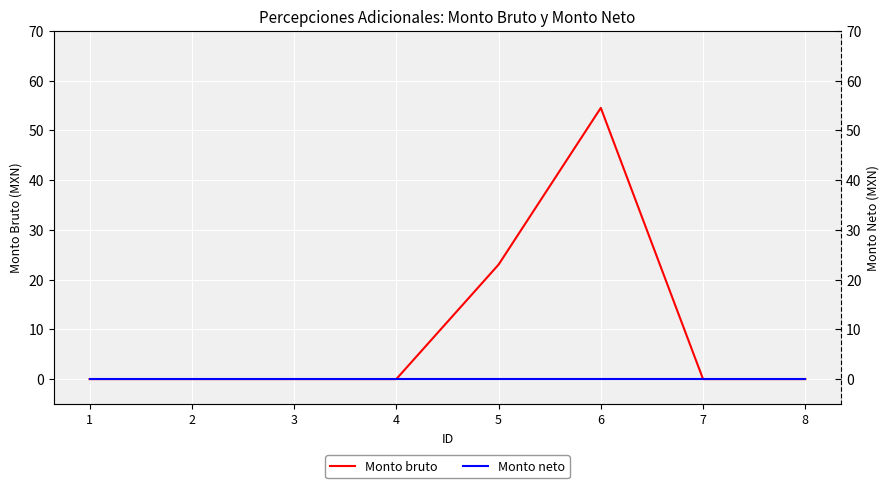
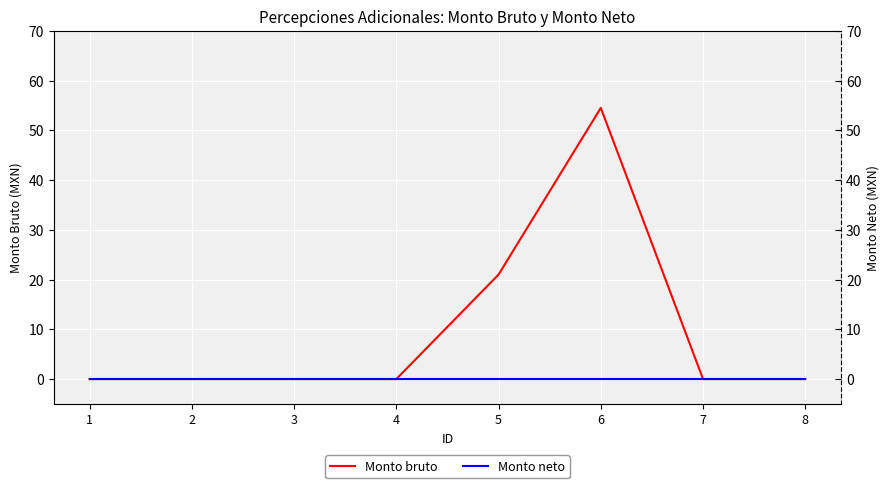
Monto bruto, 5: 23 -> 21
